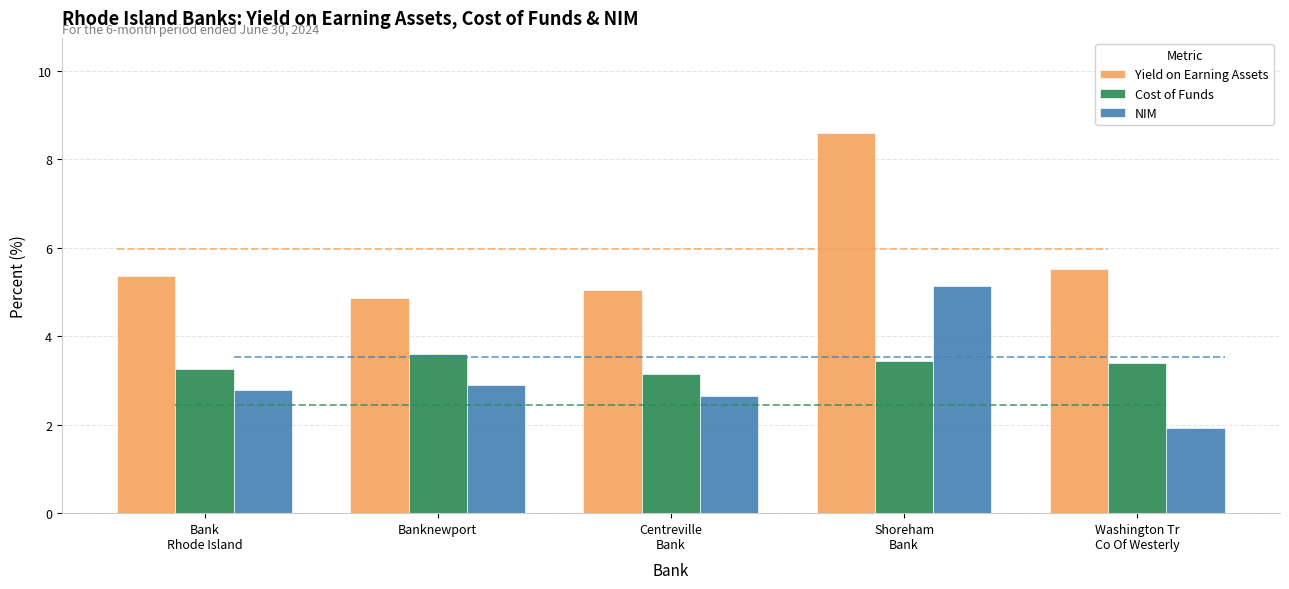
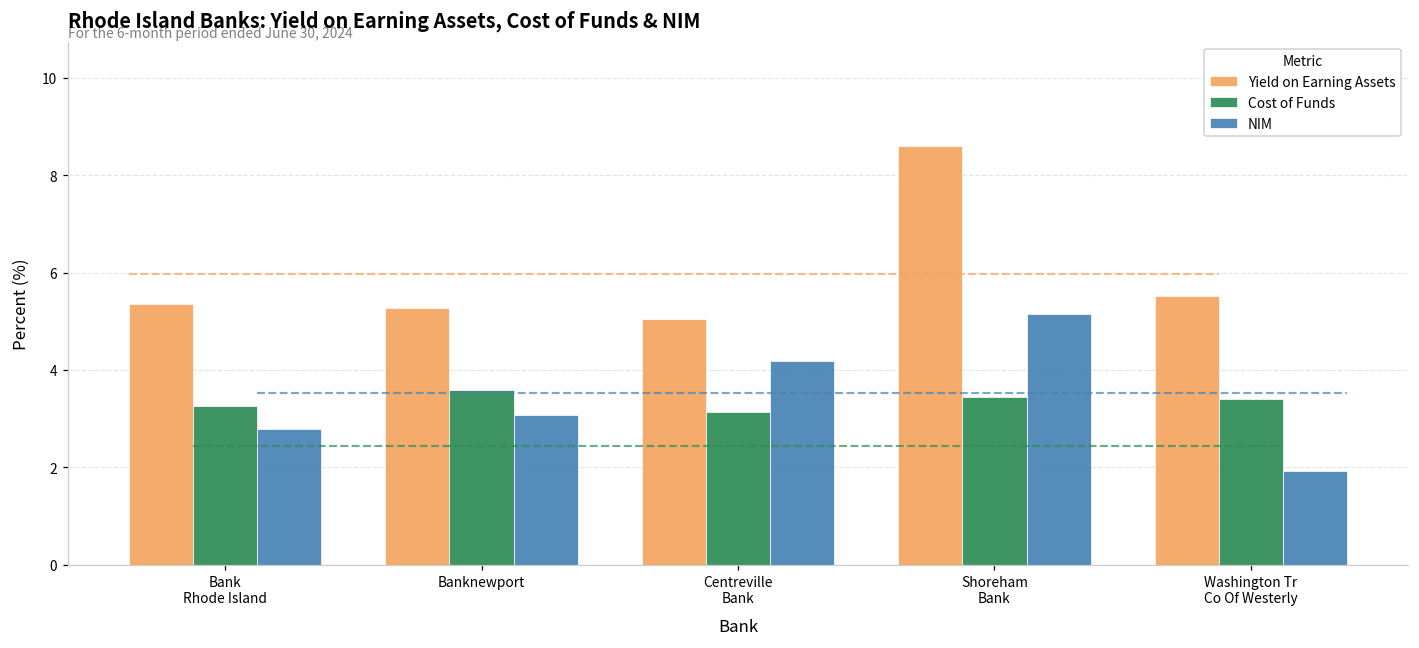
Yield on Earning Assets, Banknewport: 4.9 -> 5.3
NIM, Banknewport: 2.9 -> 3.1
NIM, Centreville Bank: 2.6 -> 4.2
